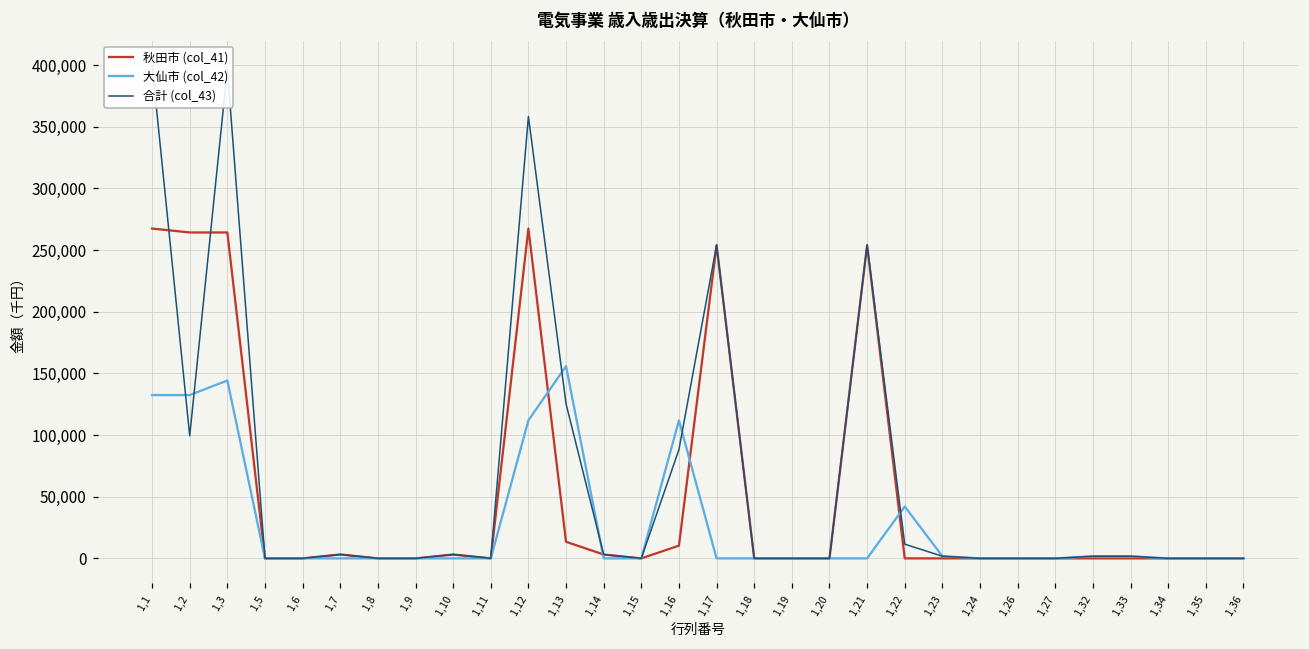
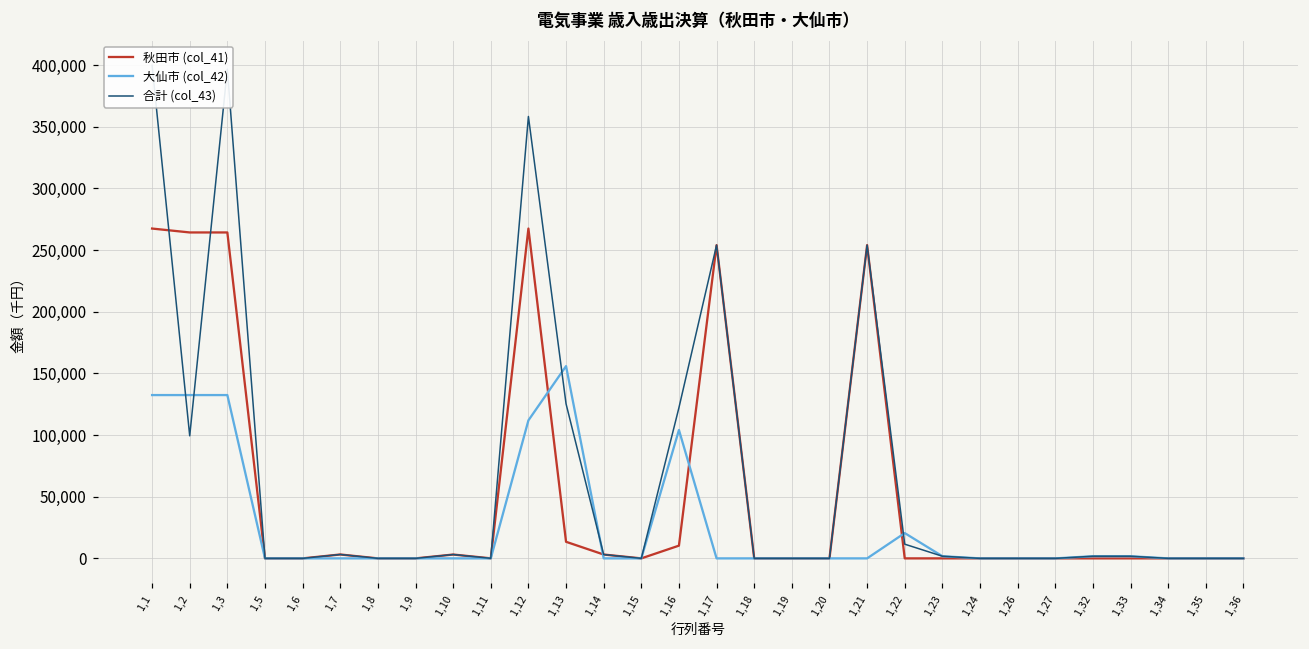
大仙市 (col_42), 1,3: 144,000 -> 132,000
大仙市 (col_42), 1,16: 112,000 -> 104,000
合計 (col_43), 1,16: 88,000 -> 122,000
大仙市 (col_42), 1,22: 42,000 -> 21,000
